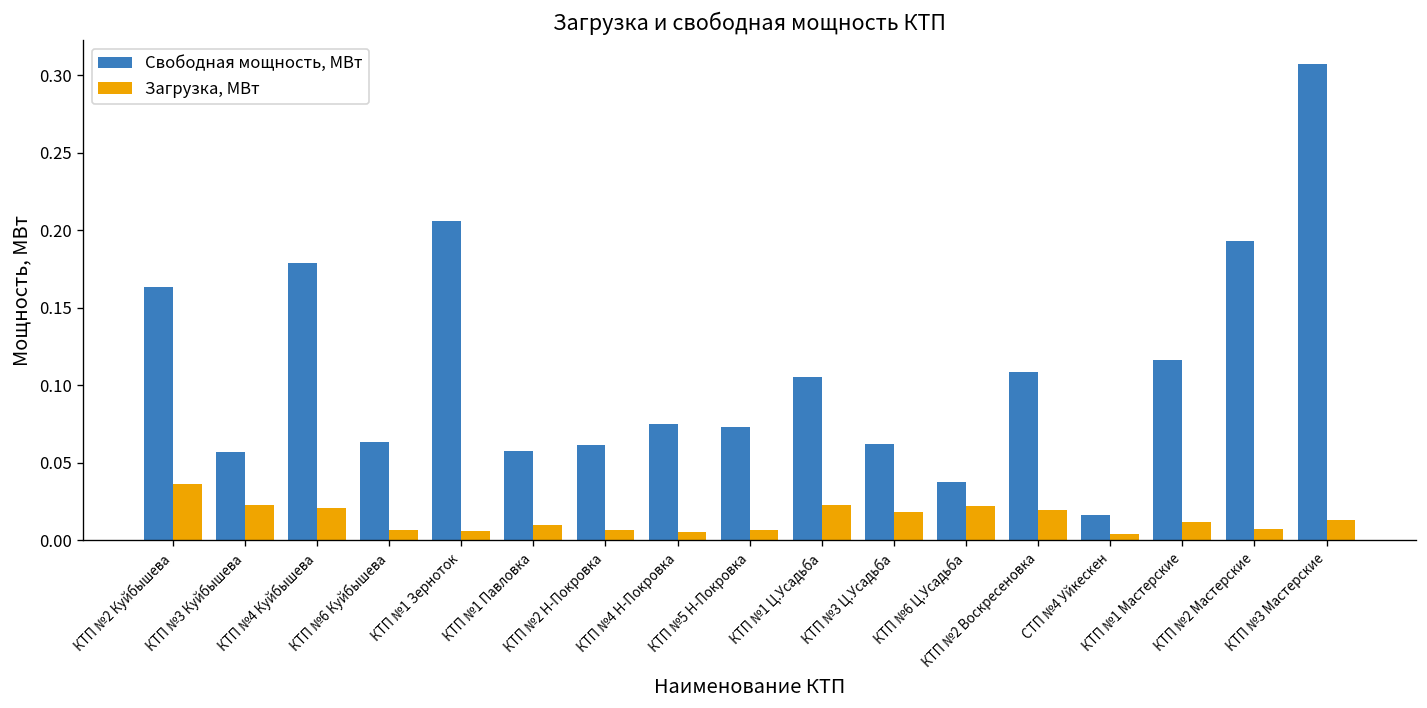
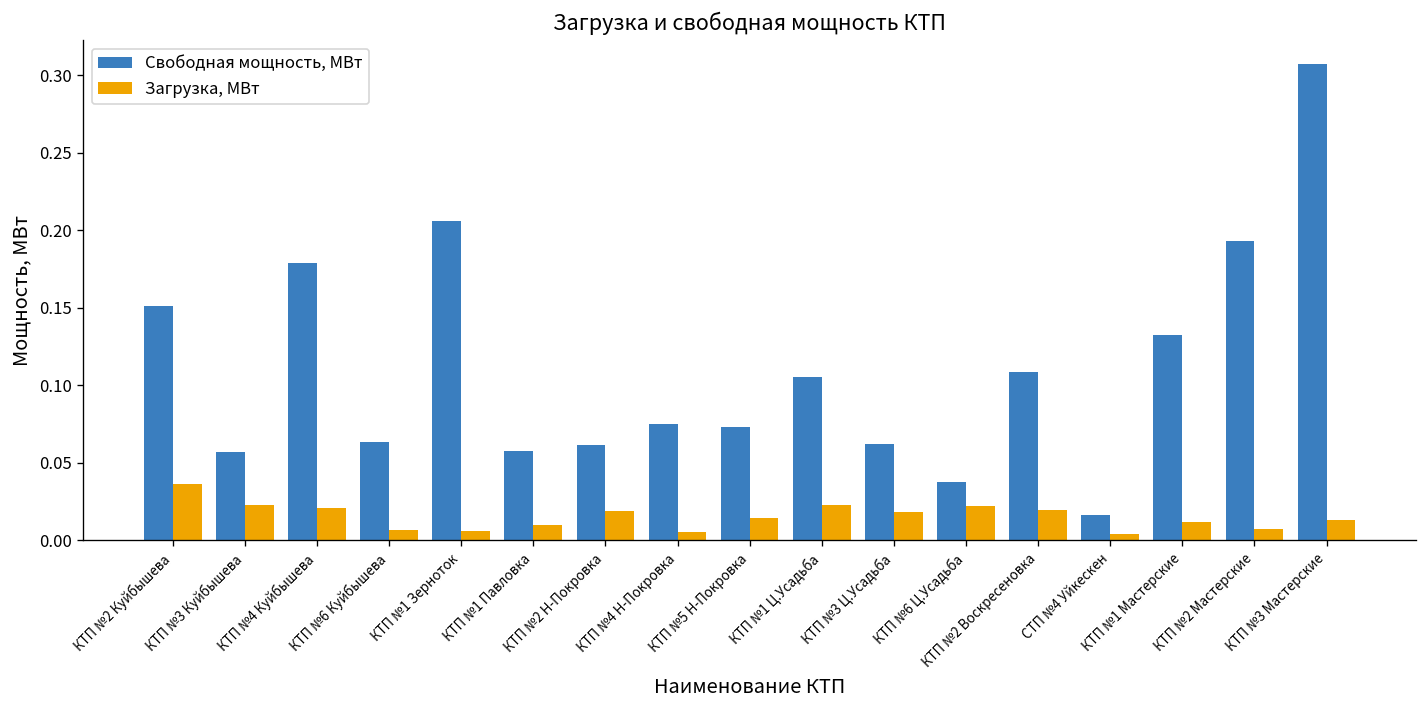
Свободная мощность, МВт, КТП №2 Куйбышева: 0.163 -> 0.151
Загрузка, МВт, КТП №2 Н-Покровка: 0.007 -> 0.019
Загрузка, МВт, КТП №5 Н-Покровка: 0.007 -> 0.014
Свободная мощность, МВт, КТП №1 Мастерские: 0.116 -> 0.132
